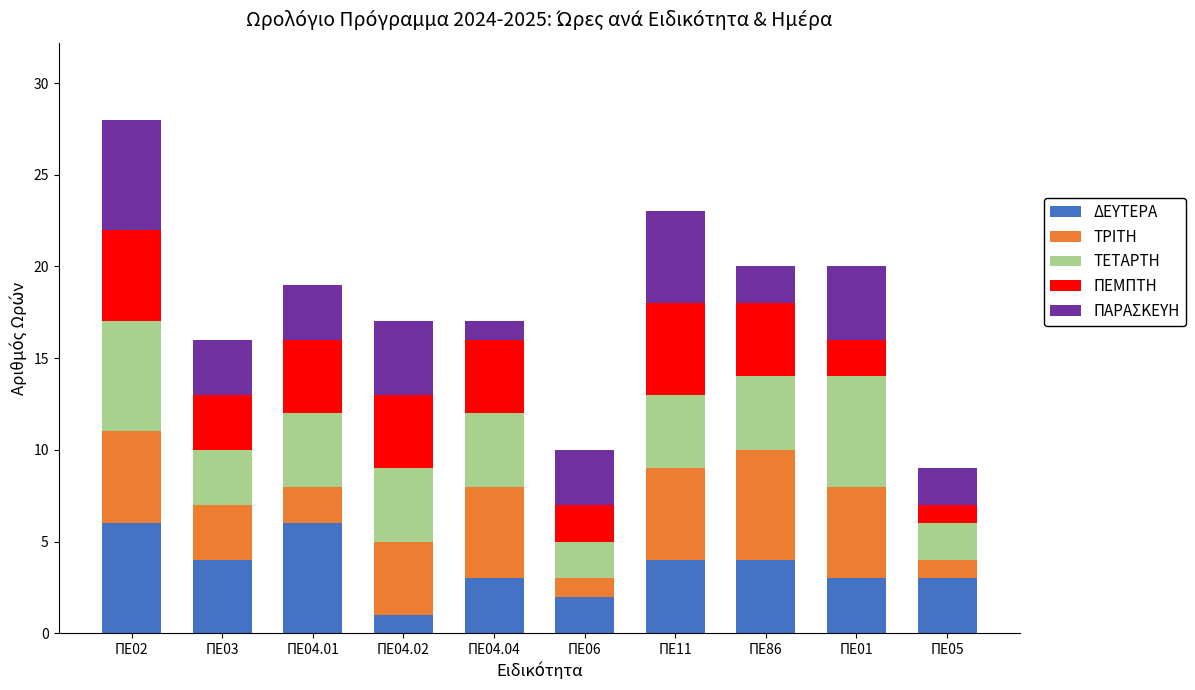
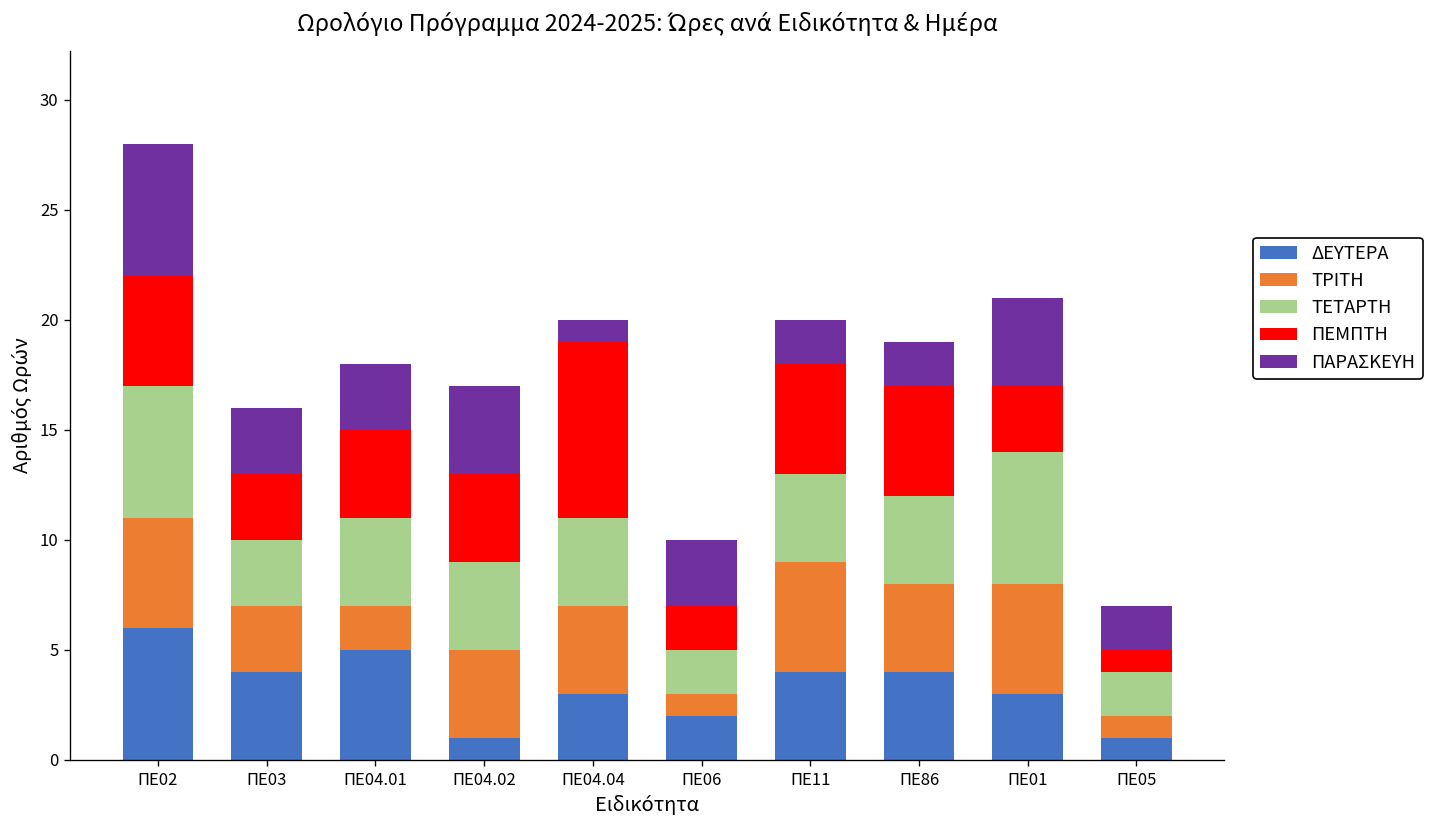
ΔΕΥΤΕΡΑ, ΠΕ04.01: 6 -> 5
ΤΡΙΤΗ, ΠΕ04.04: 5 -> 4
ΠΕΜΠΤΗ, ΠΕ04.04: 4 -> 8
ΠΑΡΑΣΚΕΥΗ, ΠΕ11: 5 -> 2
ΤΡΙΤΗ, ΠΕ86: 6 -> 4
ΠΕΜΠΤΗ, ΠΕ86: 4 -> 5
ΠΕΜΠΤΗ, ΠΕ01: 2 -> 3
ΔΕΥΤΕΡΑ, ΠΕ05: 3 -> 1
